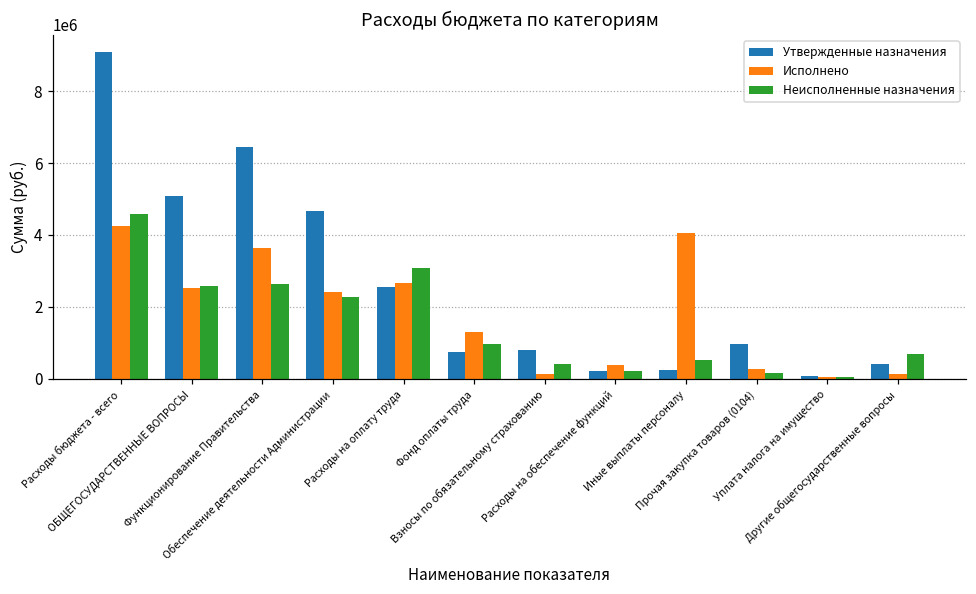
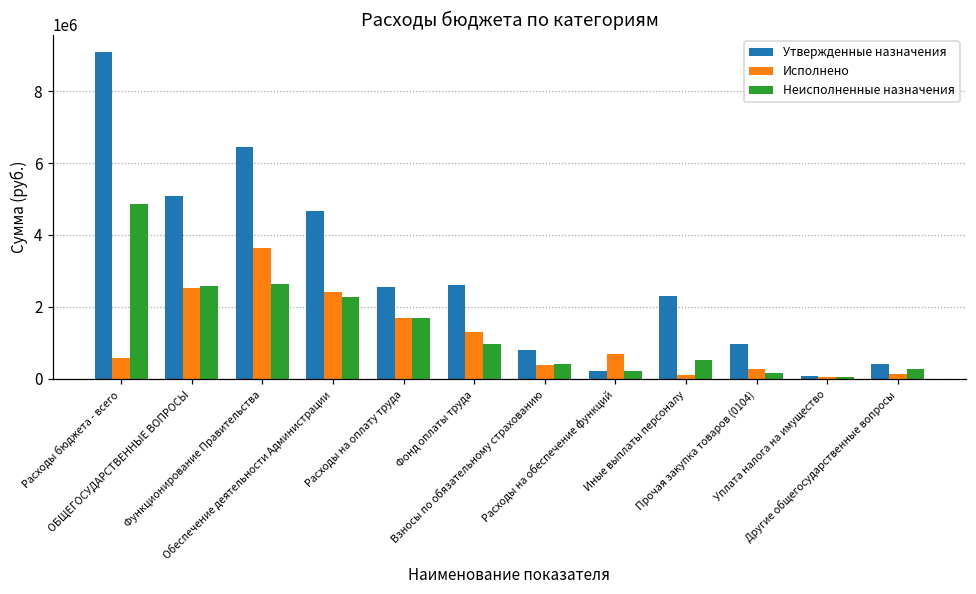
Исполнено, Расходы бюджета - всего: 4200000 -> 600000
Неисполненные назначения, Расходы бюджета - всего: 4600000 -> 4900000
Исполнено, Расходы на оплату труда: 2700000 -> 1700000
Неисполненные назначения, Расходы на оплату труда: 3100000 -> 1700000
Утвержденные назначения, Фонд оплаты труда: 700000 -> 2600000
Исполнено, Взносы по обязательному страхованию: 100000 -> 400000
Исполнено, Расходы на обеспечение функций: 400000 -> 700000
Утвержденные назначения, Иные выплаты персоналу: 200000 -> 2300000
Исполнено, Иные выплаты персоналу: 4000000 -> 100000
Неисполненные назначения, Другие общегосударственные вопросы: 700000 -> 300000
